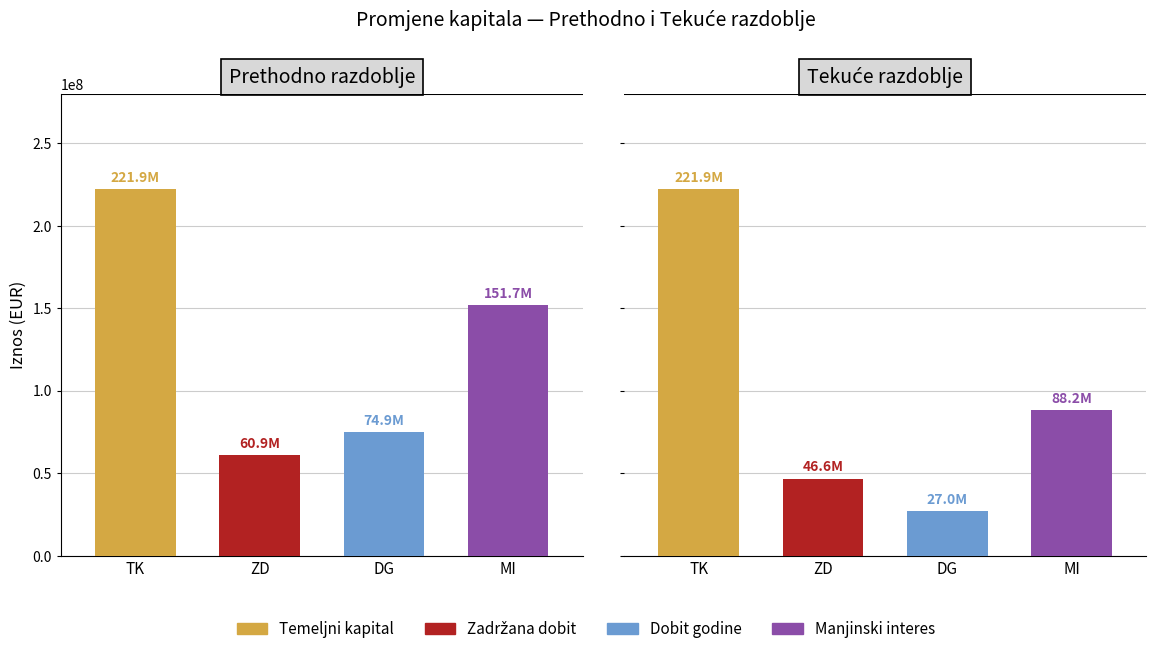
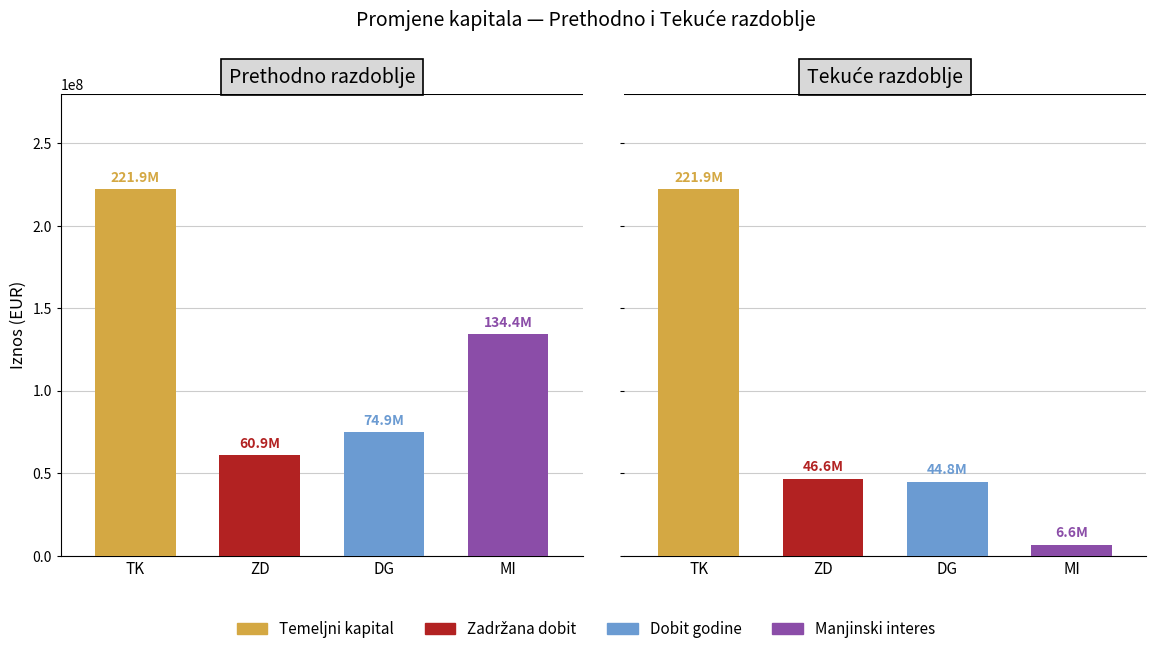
Prethodno razdoblje, MI: 151.7M -> 134.4M
Tekuće razdoblje, DG: 27.0M -> 44.8M
Tekuće razdoblje, MI: 88.2M -> 6.6M
